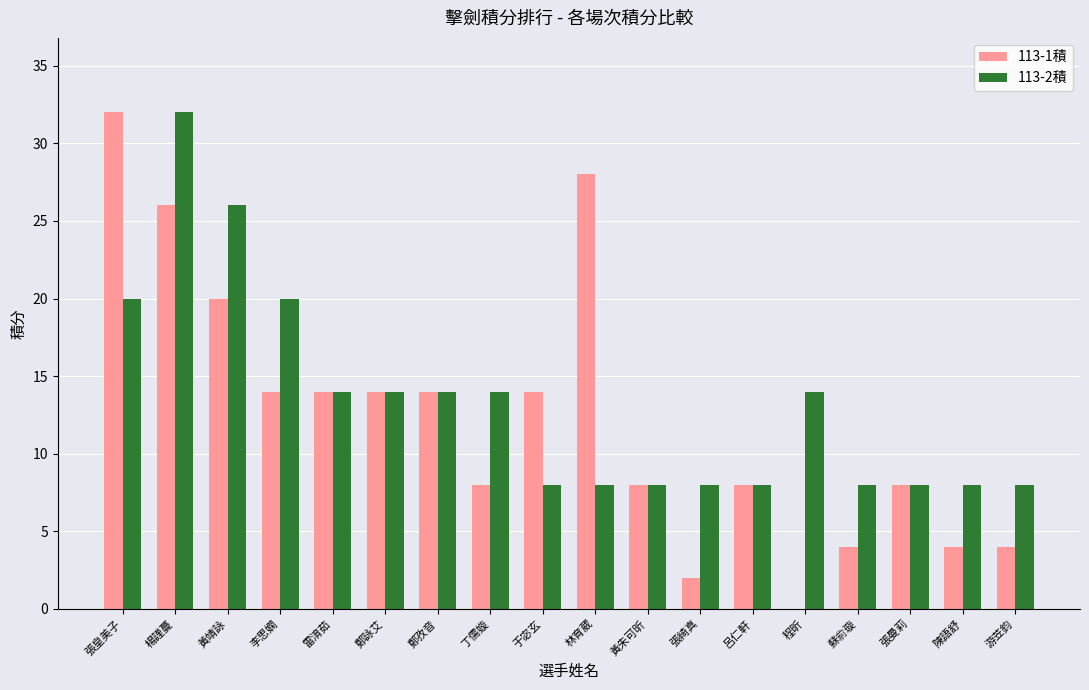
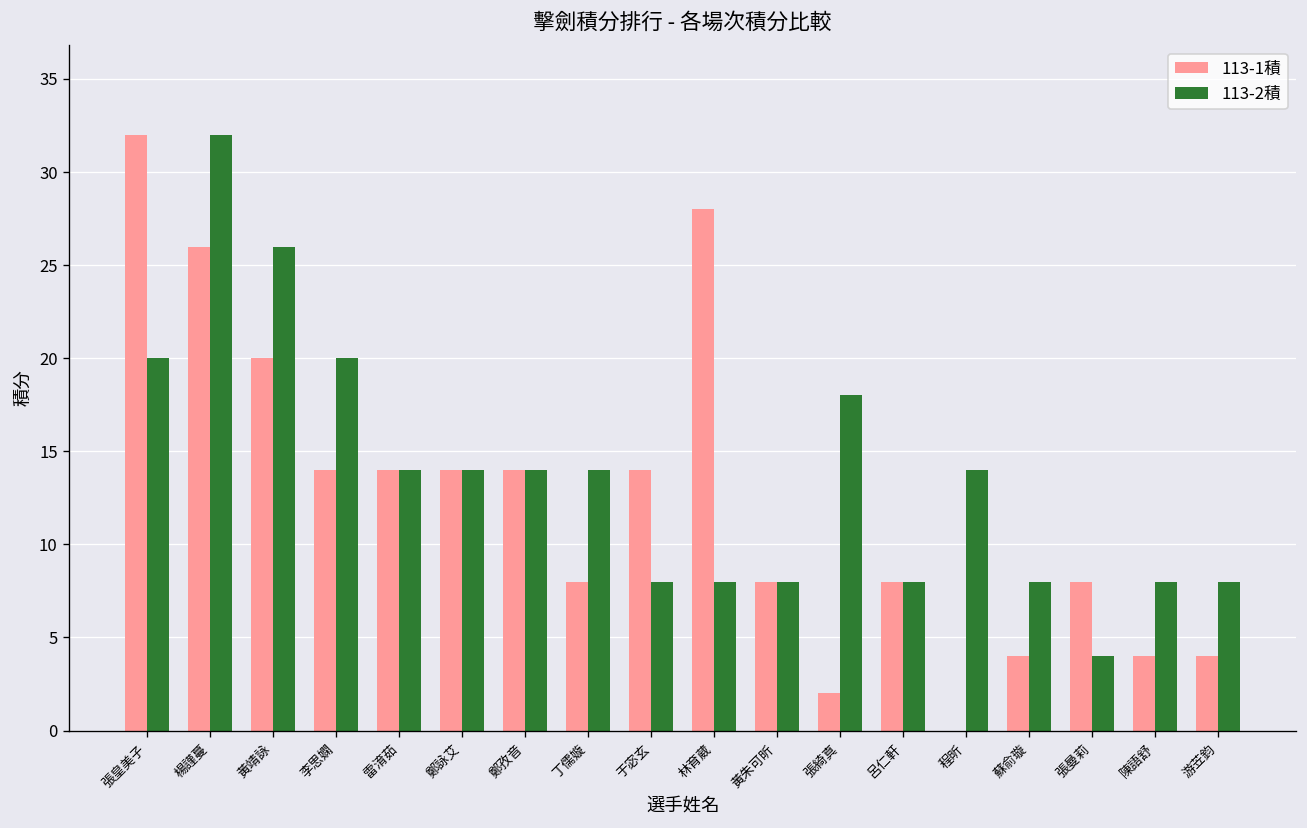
113-2積, 張綺真: 8 -> 18
113-2積, 張曼莉: 8 -> 4
